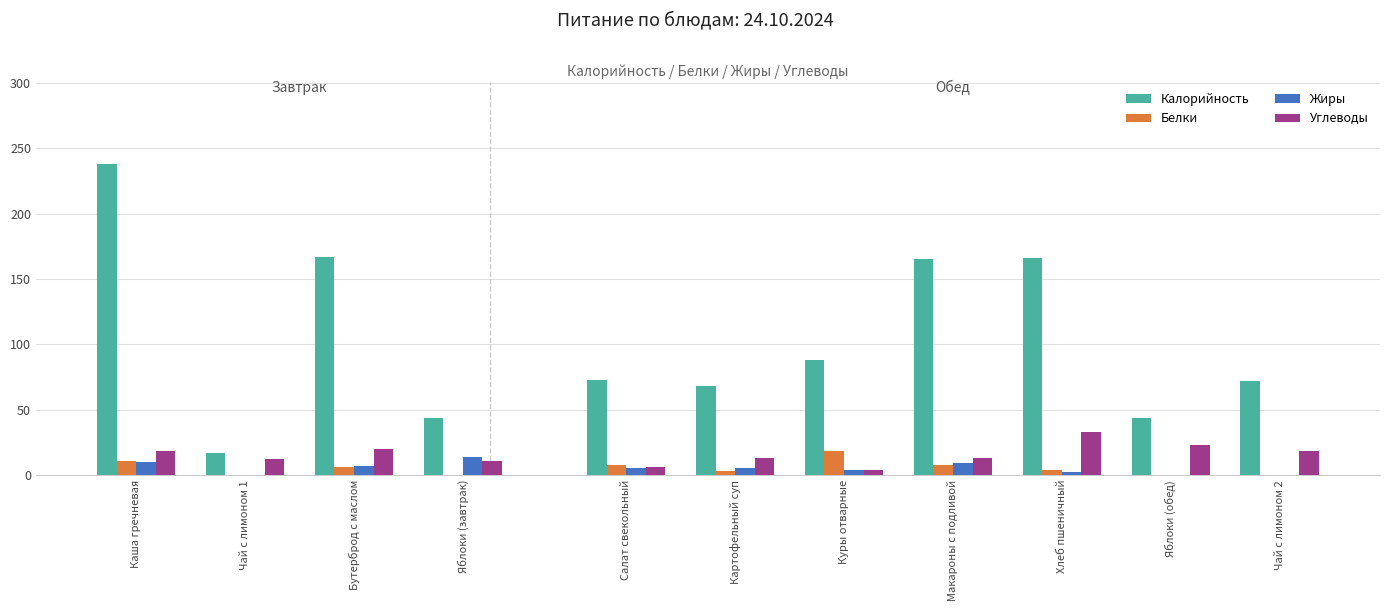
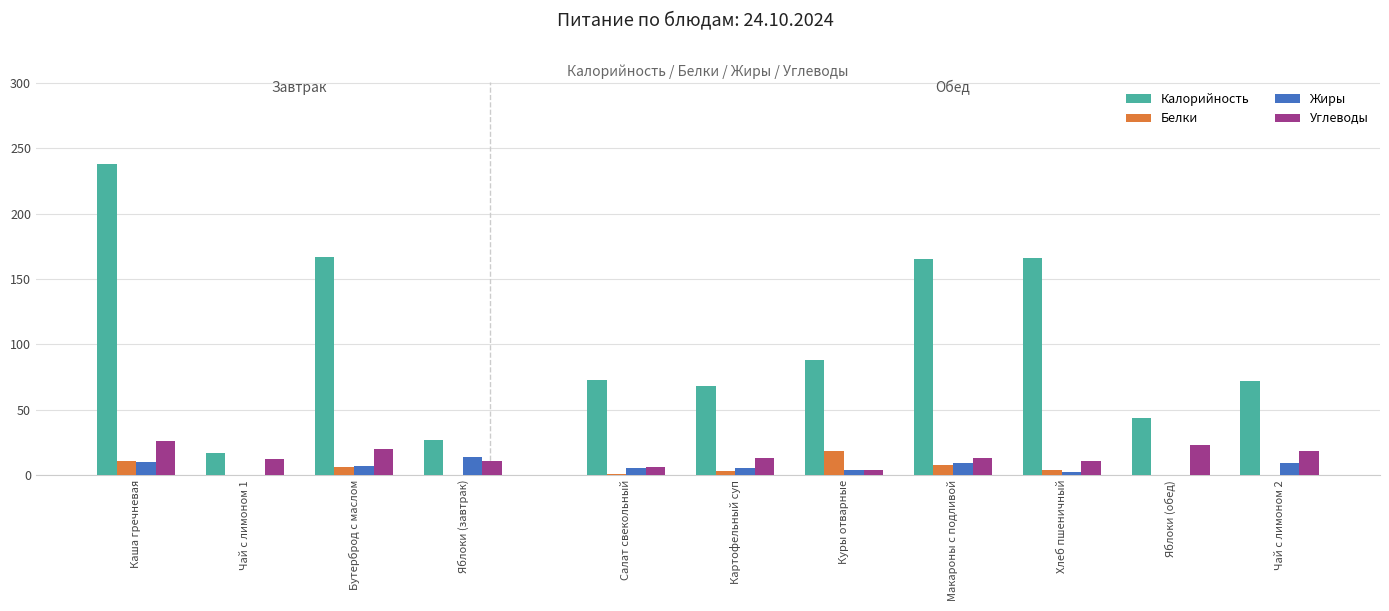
Углеводы, Каша гречневая: 18 -> 26
Калорийность, Яблоки (завтрак): 44 -> 27
Белки, Салат свекольный: 8 -> 1
Углеводы, Хлеб пшеничный: 33 -> 11
Жиры, Чай с лимоном 2: 0 -> 9
